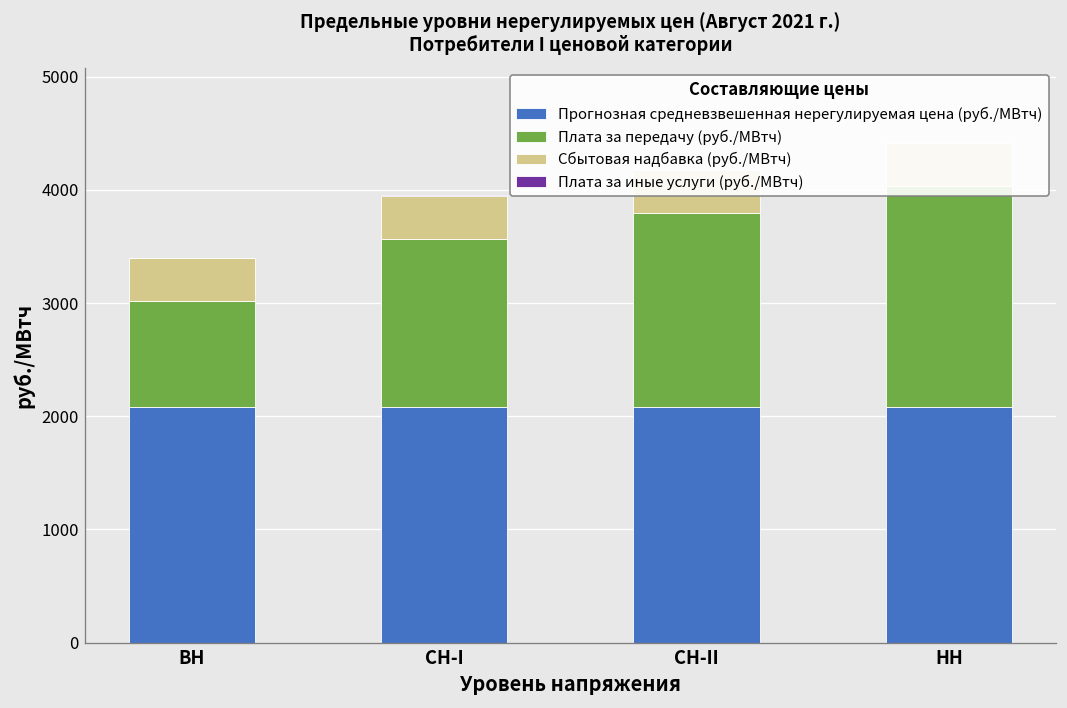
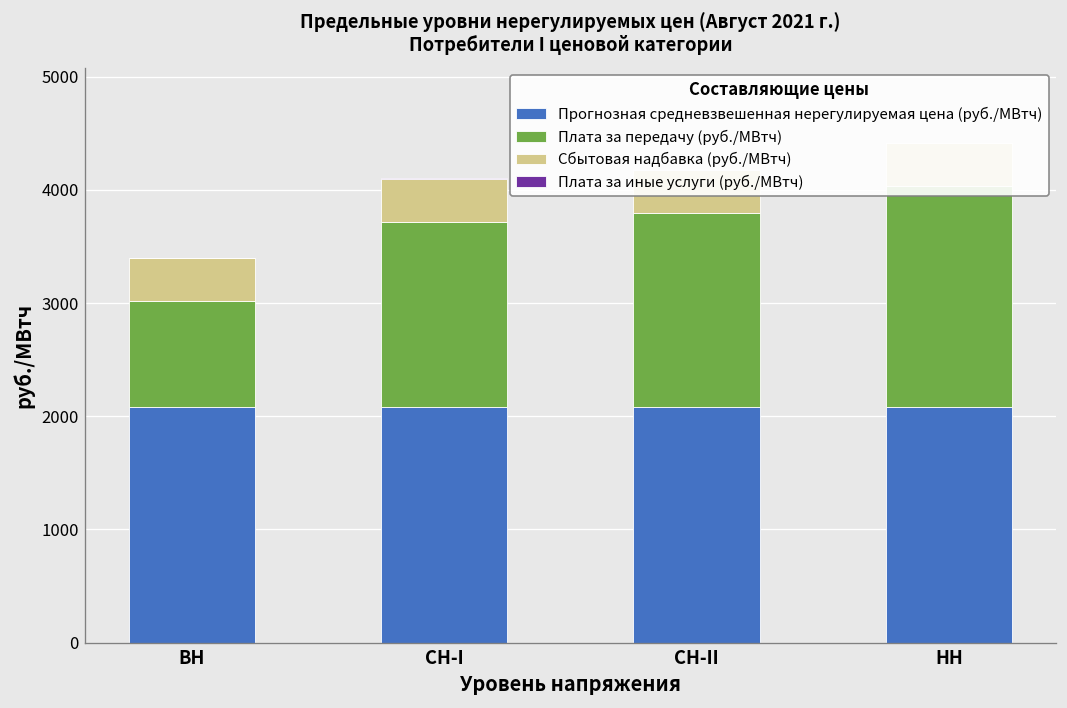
Плата за передачу (руб./МВтч), СН-I: 1500 -> 1600
